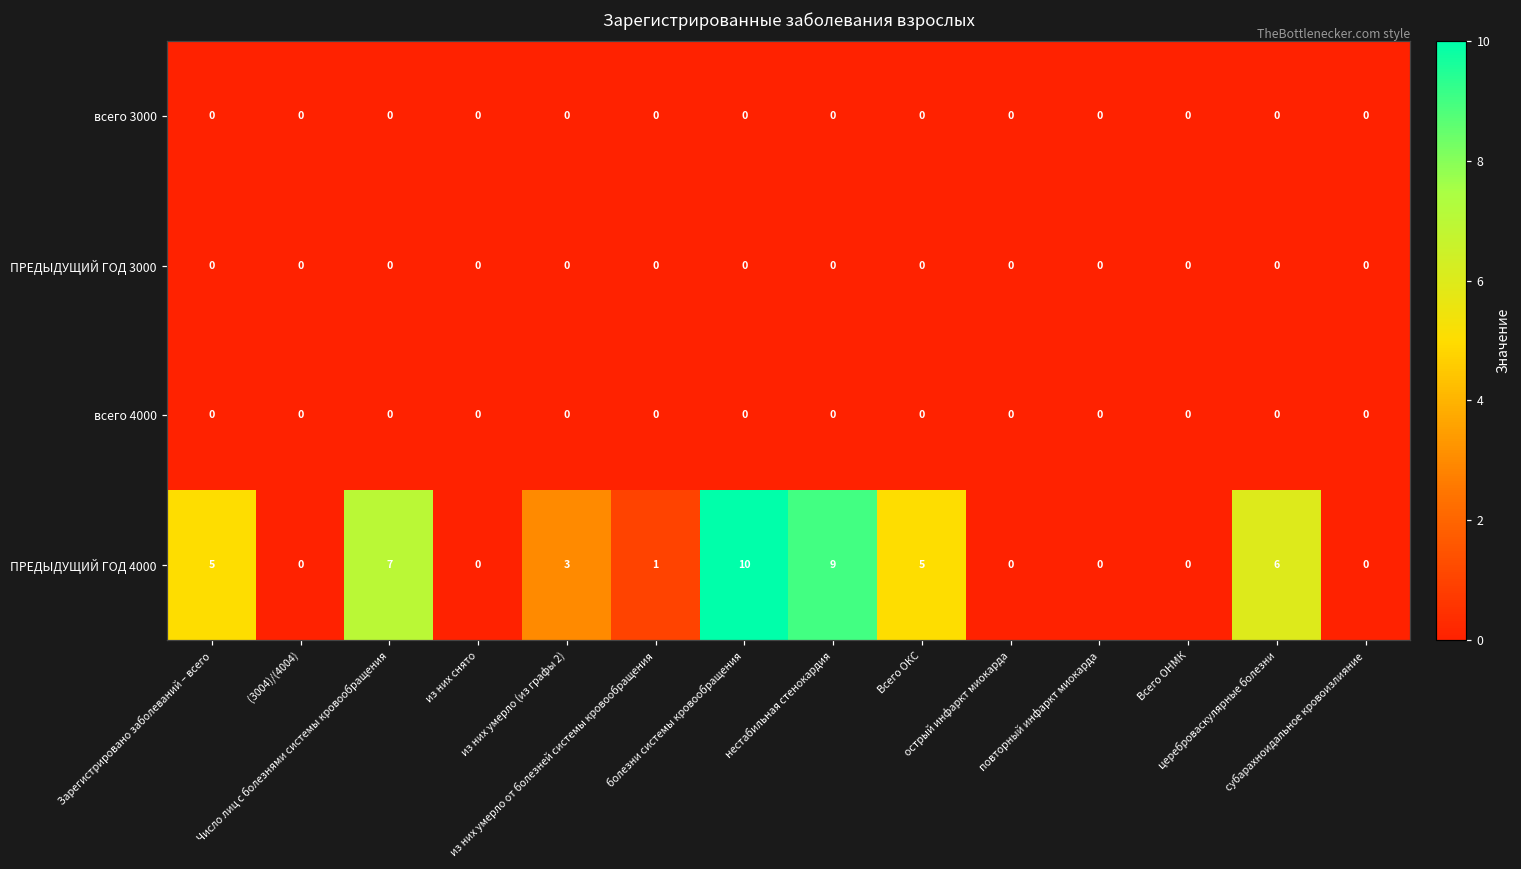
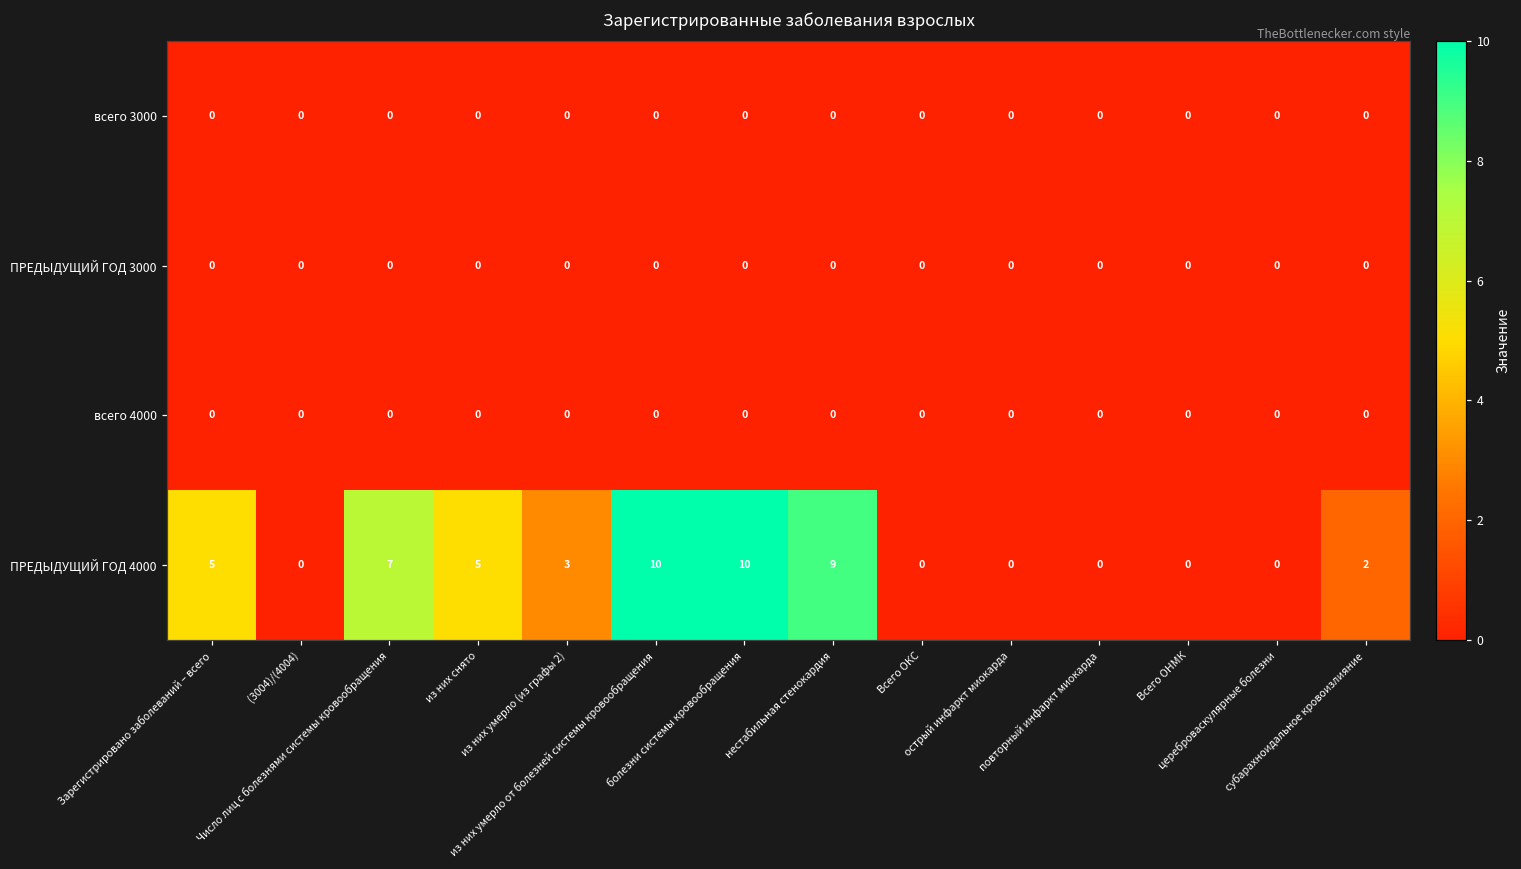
ПРЕДЫДУЩИЙ ГОД 4000, из них снято: 0 -> 5
ПРЕДЫДУЩИЙ ГОД 4000, из них умерло от болезней системы кровообращения: 1 -> 10
ПРЕДЫДУЩИЙ ГОД 4000, Всего ОКС: 5 -> 0
ПРЕДЫДУЩИЙ ГОД 4000, цереброваскулярные болезни: 6 -> 0
ПРЕДЫДУЩИЙ ГОД 4000, субарахноидальное кровоизлияние: 0 -> 2
